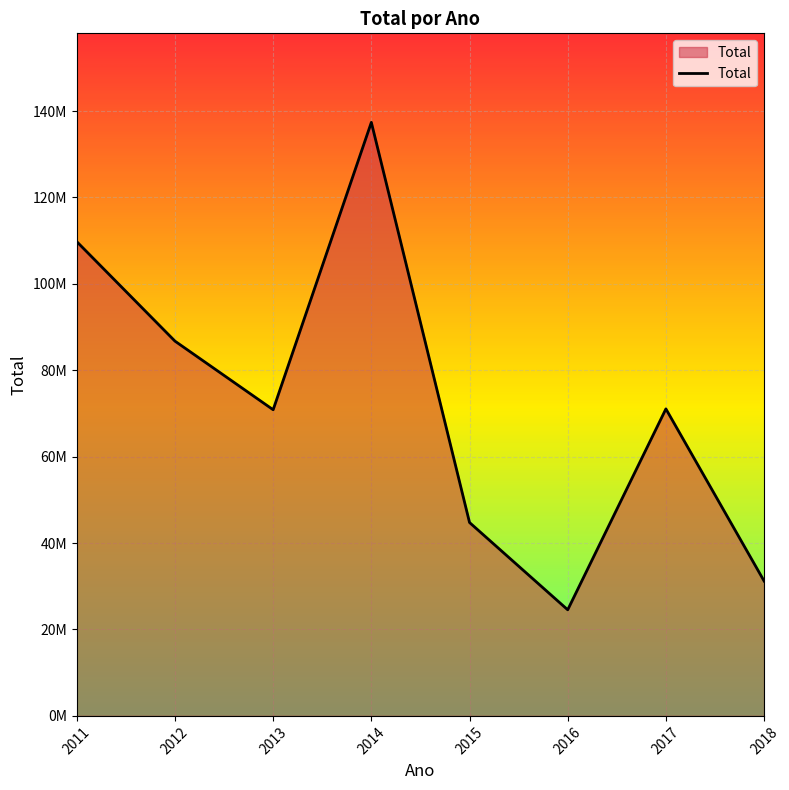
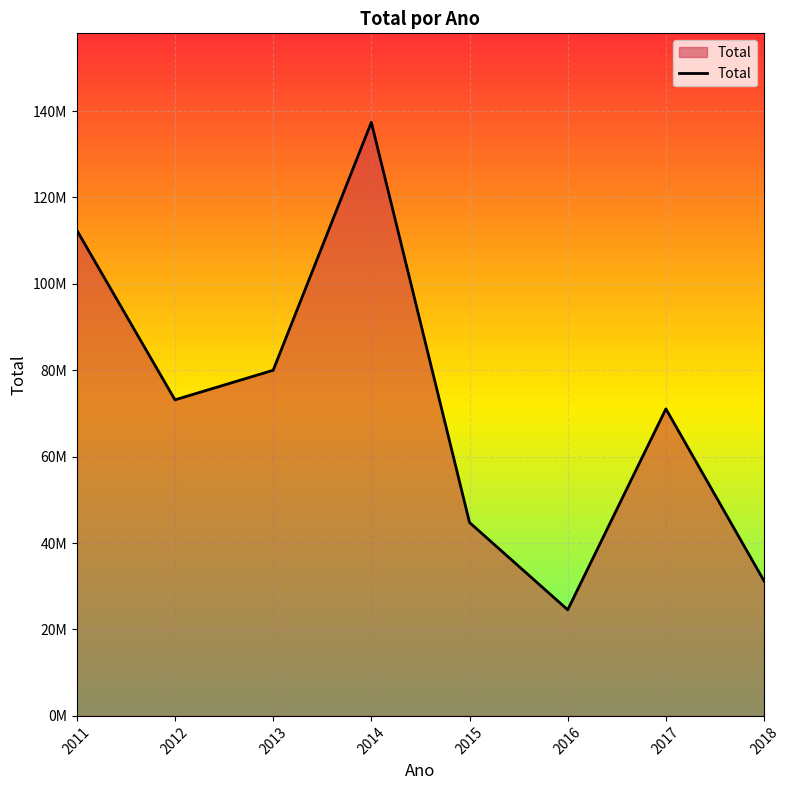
2011: 110000000 -> 112000000
2012: 87000000 -> 73000000
2013: 71000000 -> 80000000
